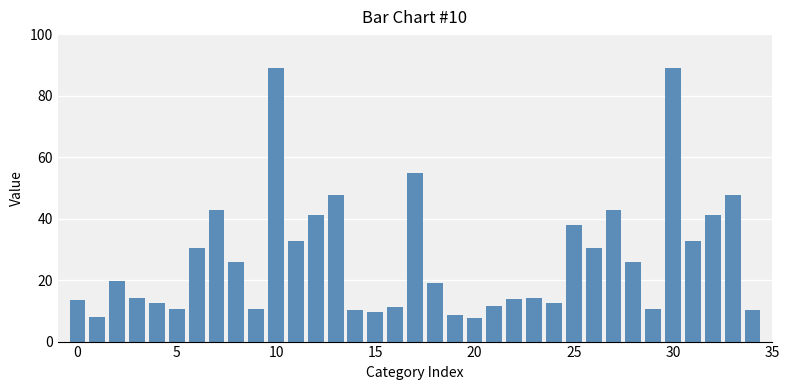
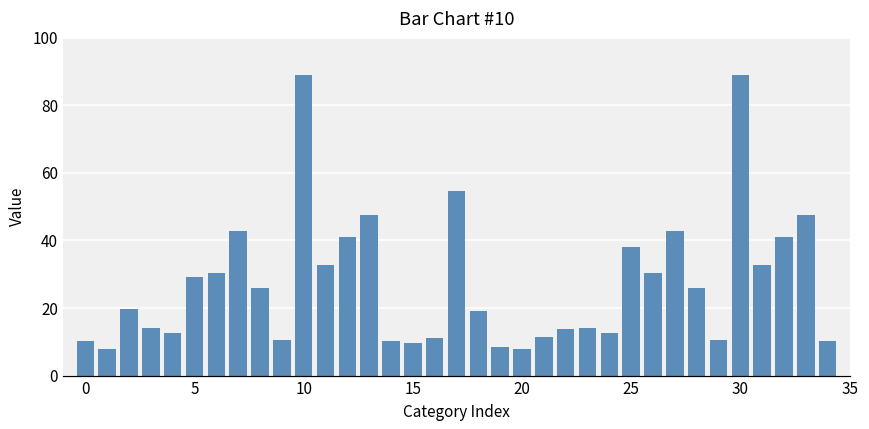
0: 14 -> 10
5: 11 -> 29
